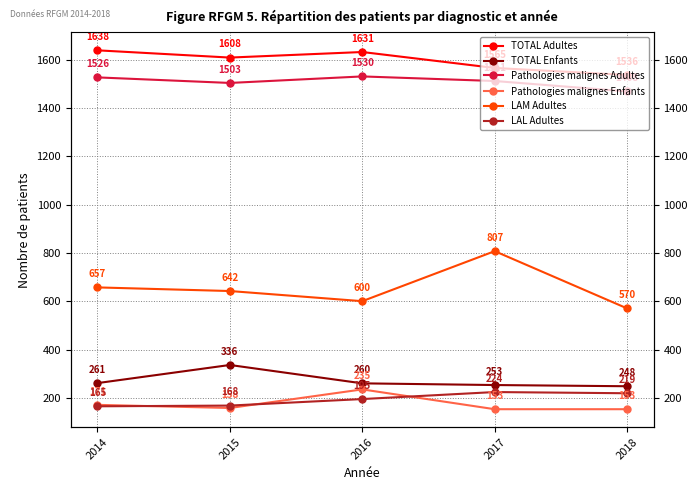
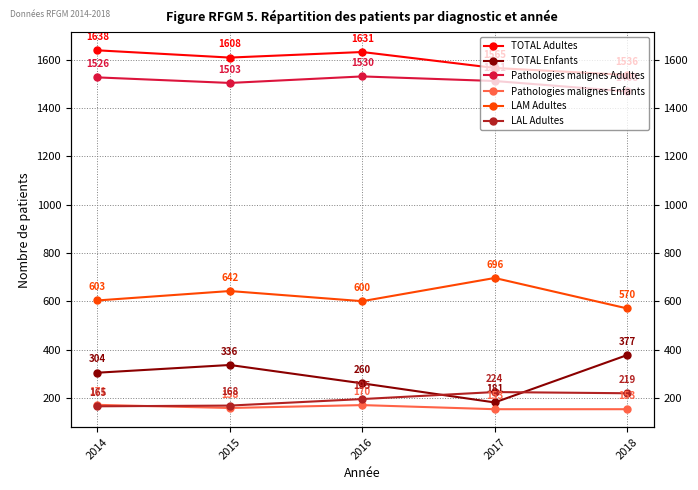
TOTAL Enfants, 2014: 261 -> 304
LAM Adultes, 2014: 657 -> 603
Pathologies malignes Enfants, 2016: 235 -> 170
TOTAL Enfants, 2017: 253 -> 181
LAM Adultes, 2017: 807 -> 696
TOTAL Enfants, 2018: 248 -> 377
